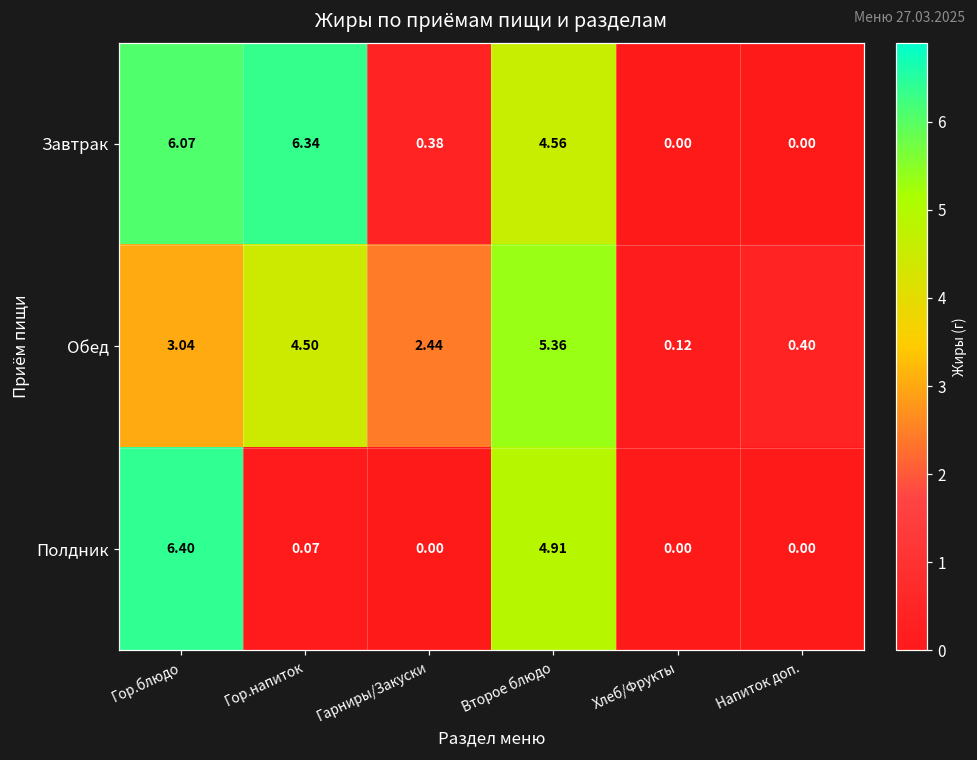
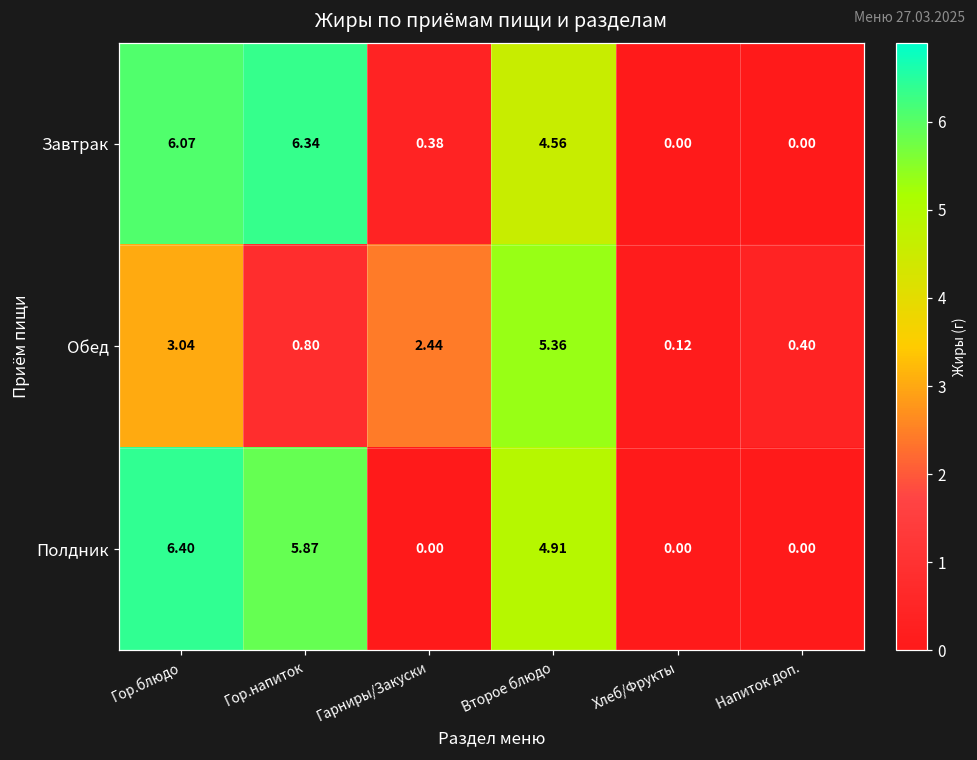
Обед, Гор.напиток: 4.50 -> 0.80
Полдник, Гор.напиток: 0.07 -> 5.87
